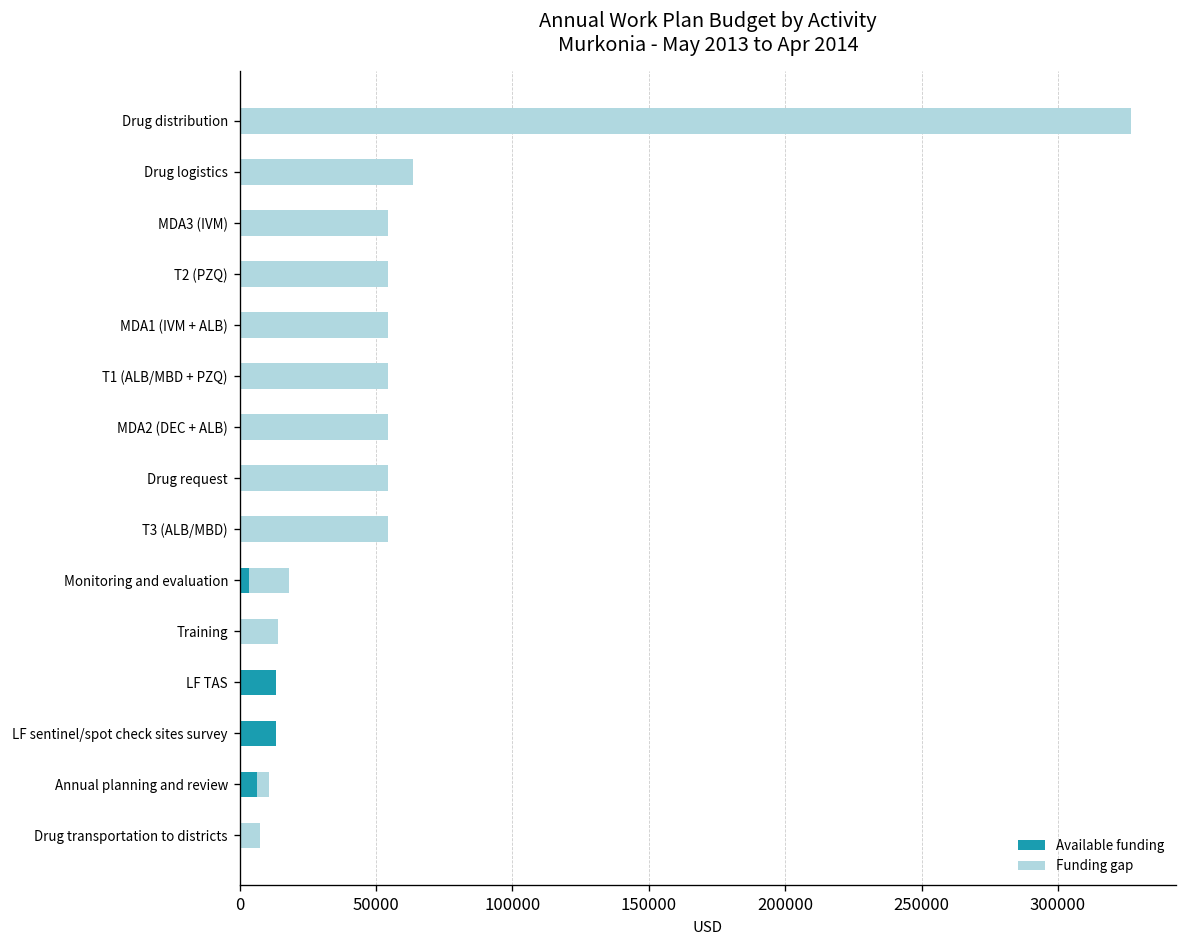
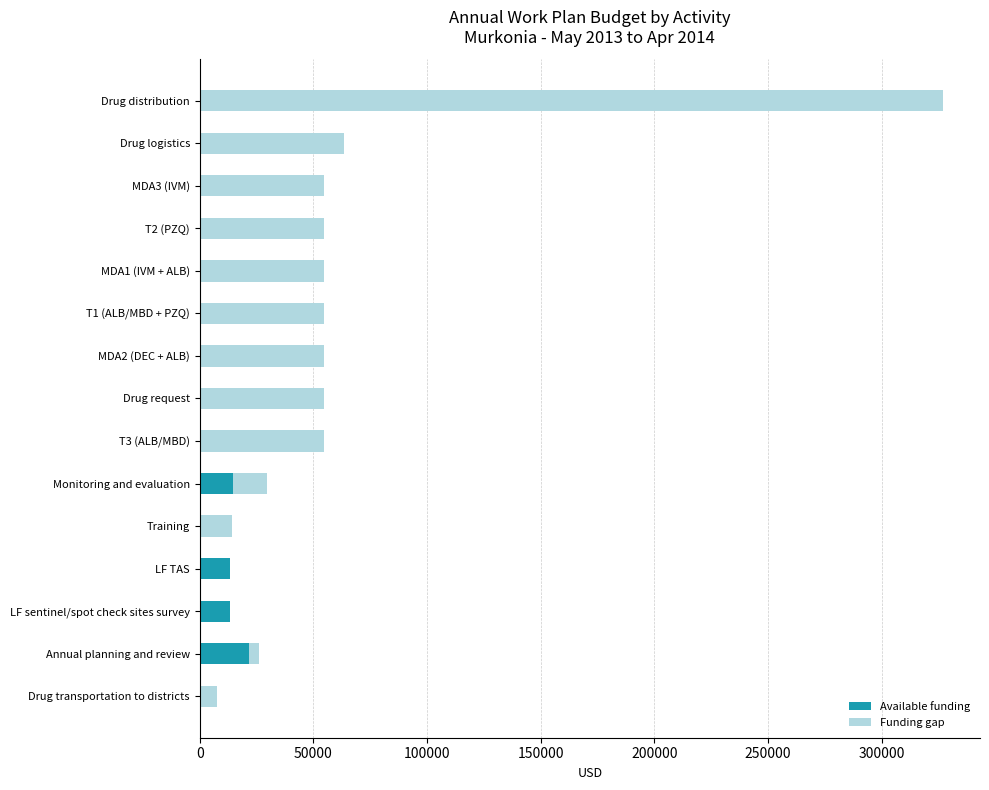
Available funding, Monitoring and evaluation: 3000 -> 15000
Available funding, Annual planning and review: 6000 -> 22000
